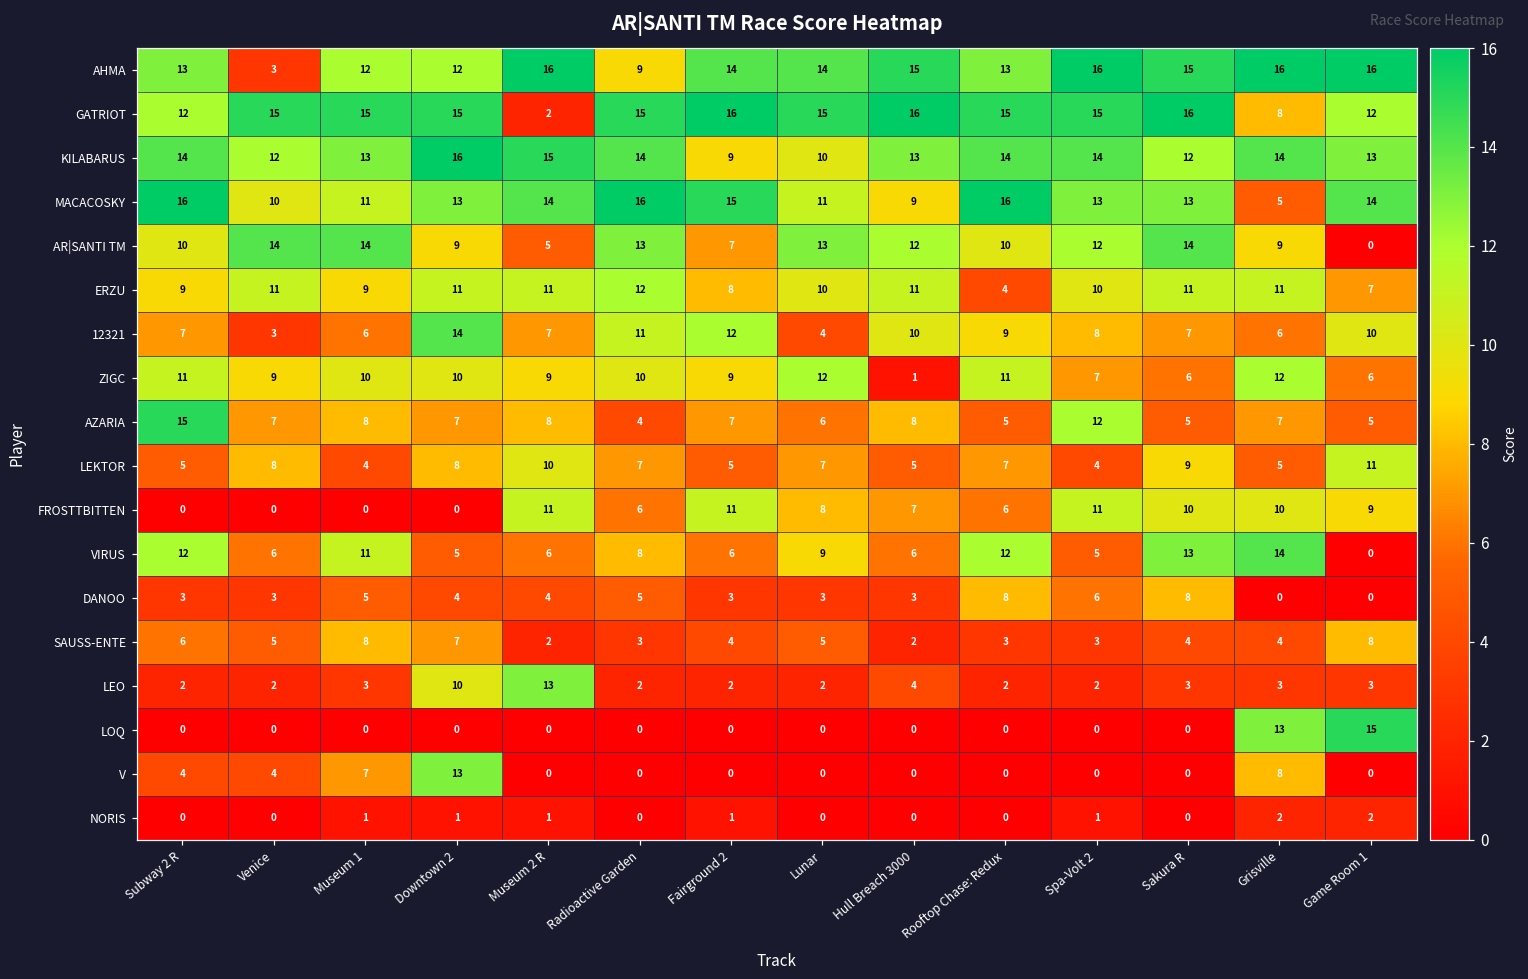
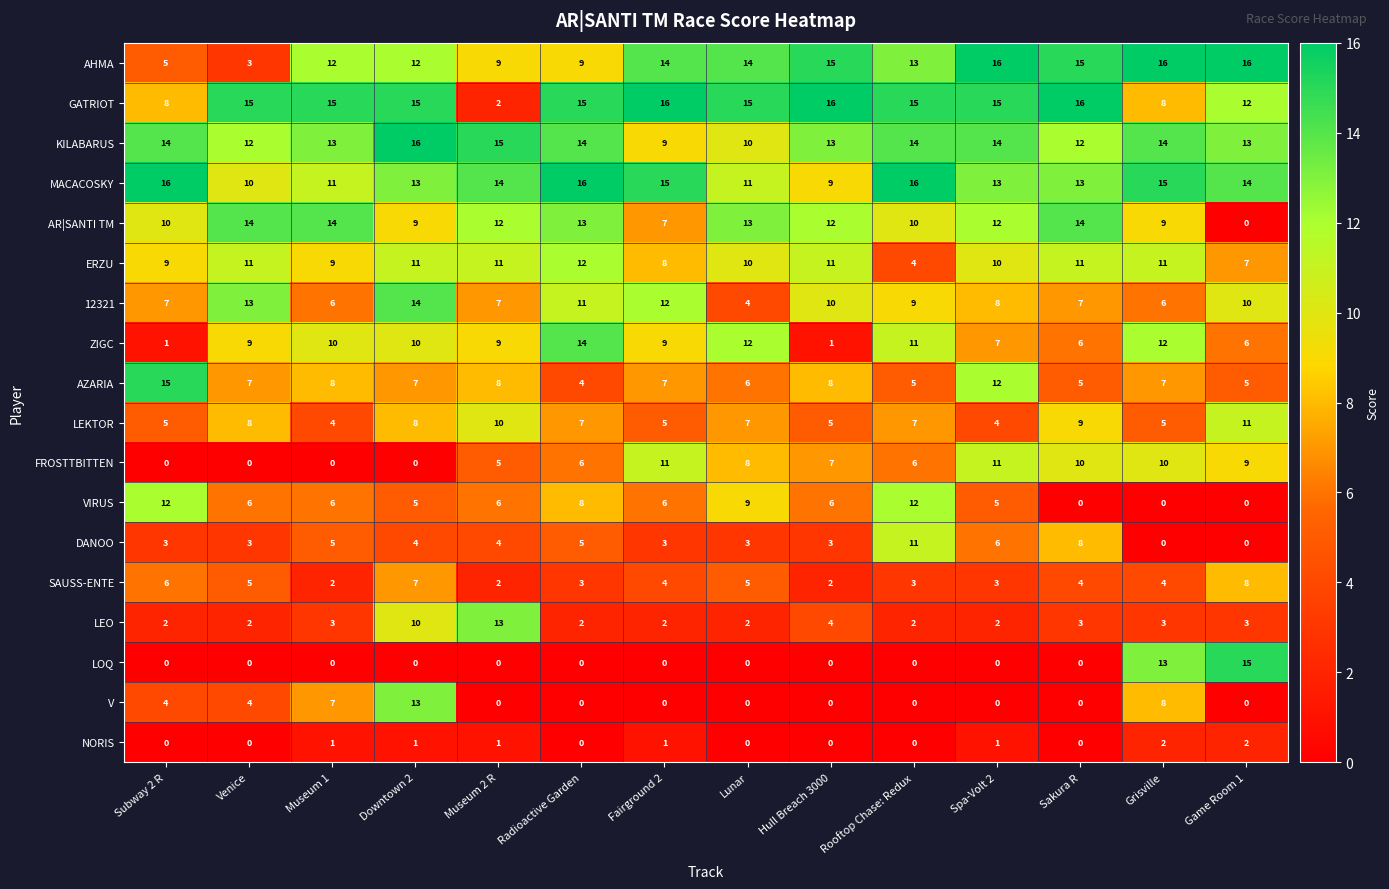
AHMA, Subway 2 R: 13 -> 5
AHMA, Museum 2 R: 16 -> 9
GATRIOT, Subway 2 R: 12 -> 8
MACACOSKY, Grisville: 5 -> 15
AR|SANTI TM, Museum 2 R: 5 -> 12
12321, Venice: 3 -> 13
ZIGC, Subway 2 R: 11 -> 1
ZIGC, Radioactive Garden: 10 -> 14
FROSTTBITTEN, Museum 2 R: 11 -> 5
VIRUS, Museum 1: 11 -> 6
VIRUS, Sakura R: 13 -> 0
VIRUS, Grisville: 14 -> 0
DANOO, Rooftop Chase: Redux: 8 -> 11
SAUSS-ENTE, Museum 1: 8 -> 2
